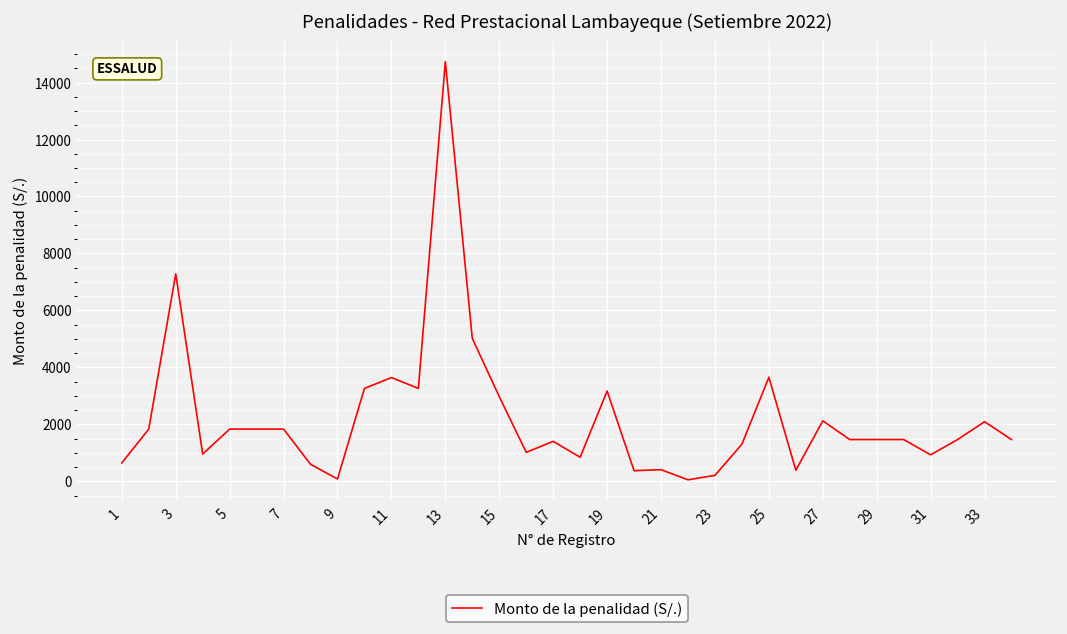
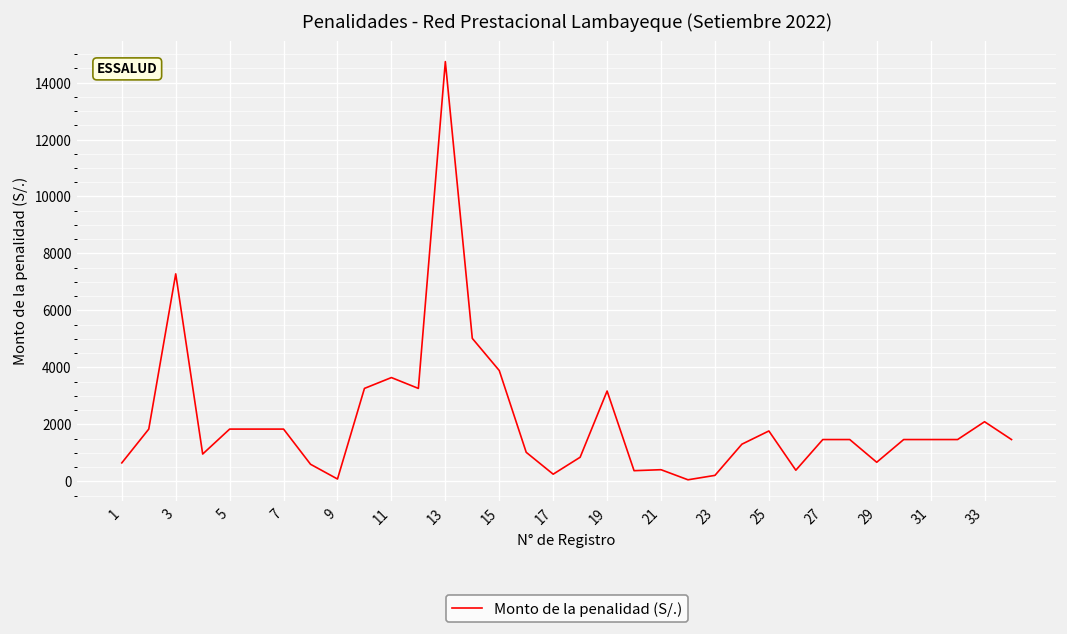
15: 3000 -> 3900
17: 1400 -> 300
25: 3700 -> 1800
27: 2100 -> 1500
29: 1500 -> 700
31: 900 -> 1500
